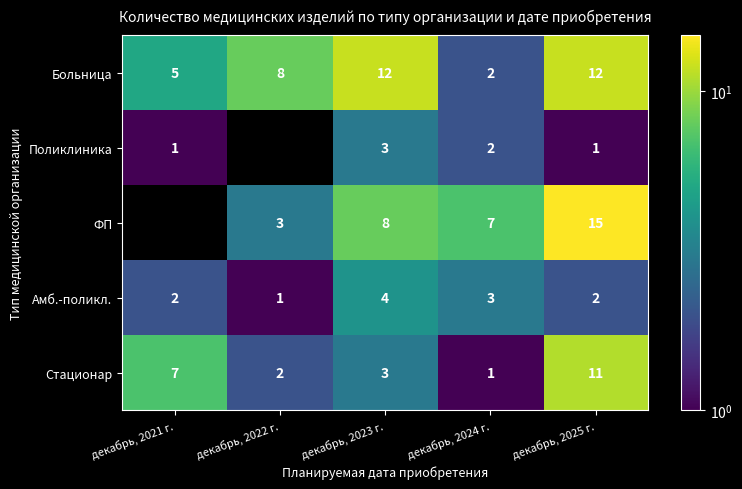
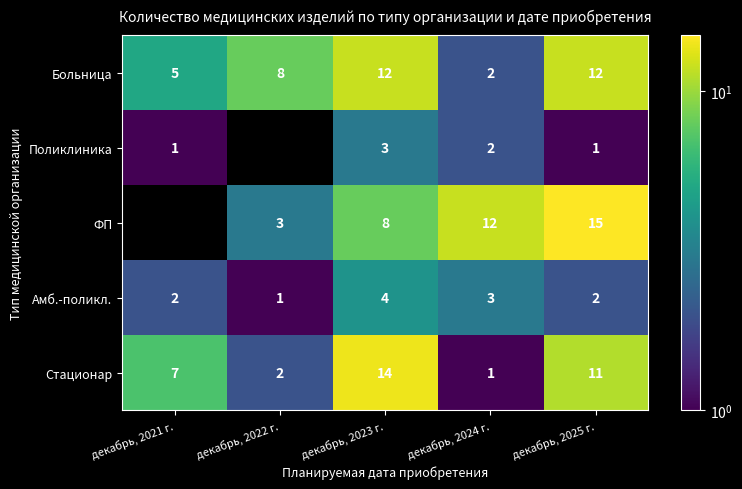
ФП, декабрь, 2024 г.: 7 -> 12
Стационар, декабрь, 2023 г.: 3 -> 14
